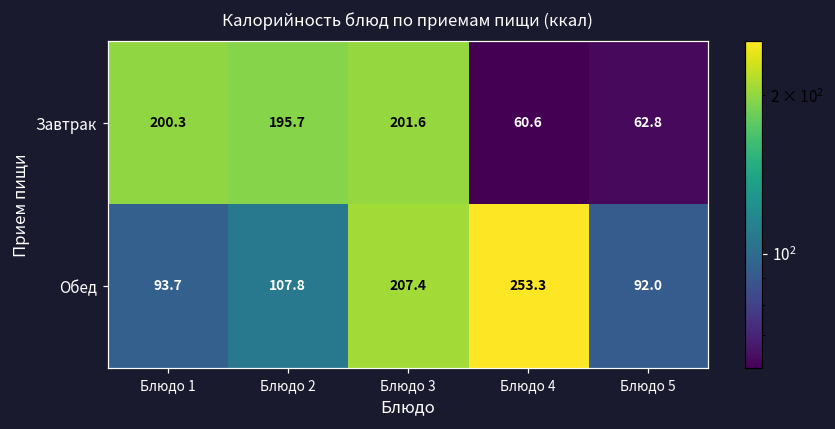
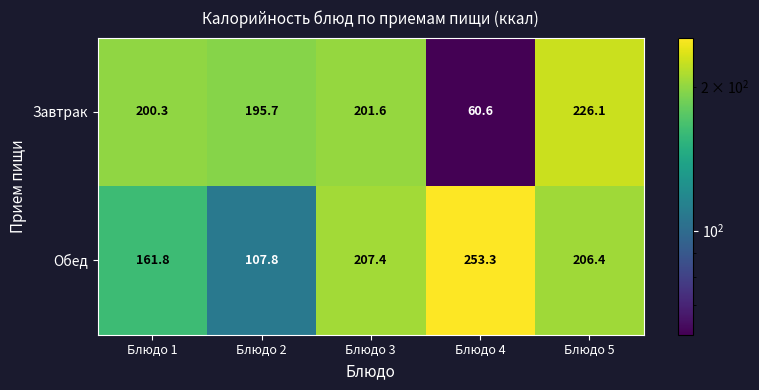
Завтрак, Блюдо 5: 62.8 -> 226.1
Обед, Блюдо 1: 93.7 -> 161.8
Обед, Блюдо 5: 92.0 -> 206.4
